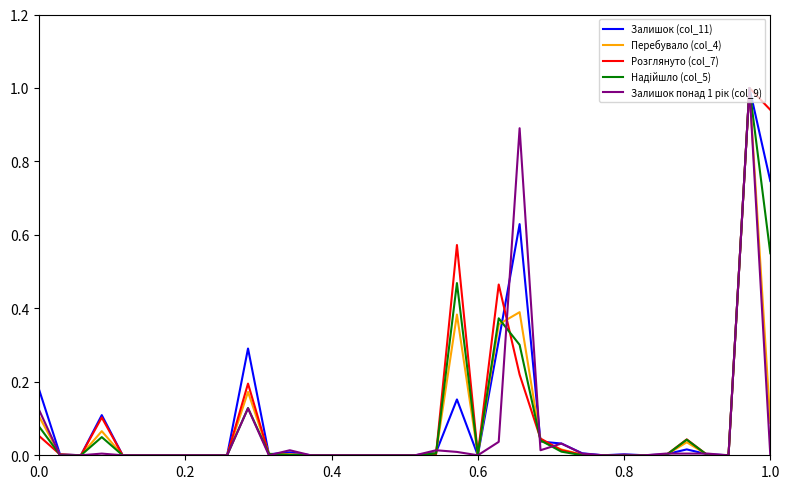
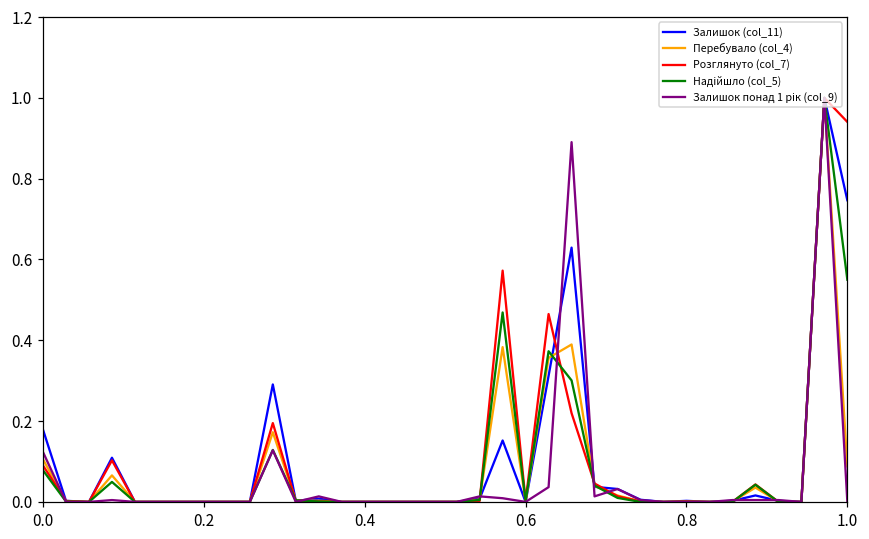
Розглянуто (col_7), 0.0: 0.05 -> 0.09
